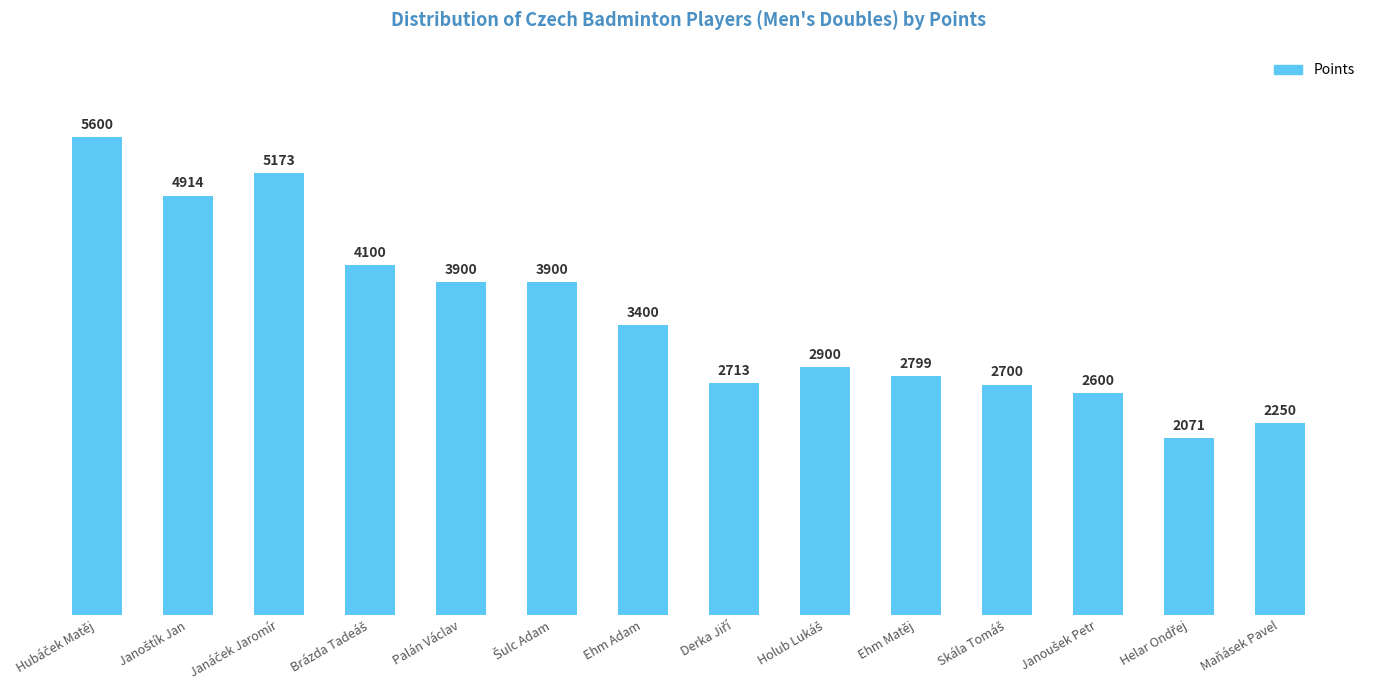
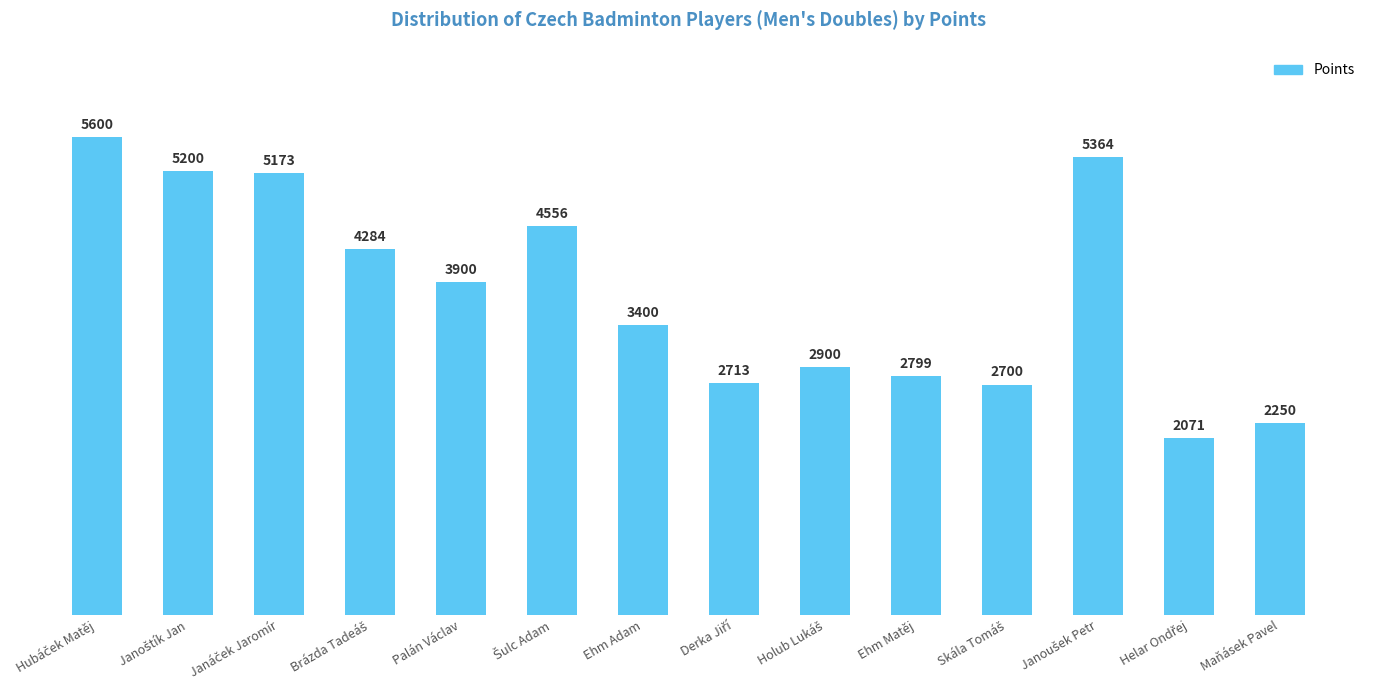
Janoštík Jan: 4914 -> 5200
Brázda Tadeáš: 4100 -> 4284
Šulc Adam: 3900 -> 4556
Janoušek Petr: 2600 -> 5364
